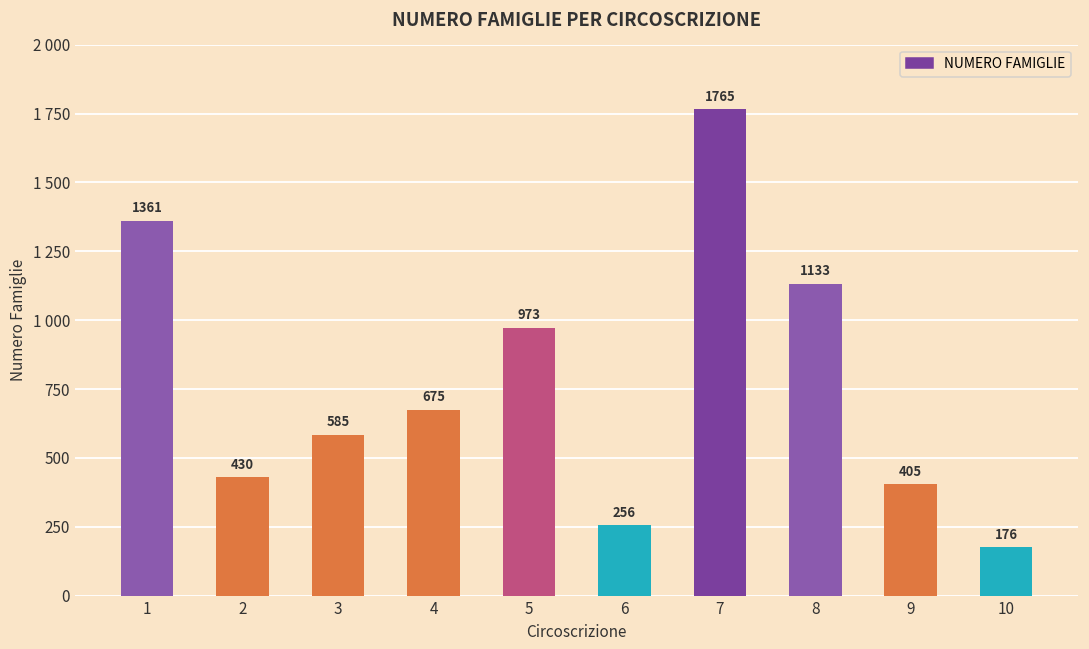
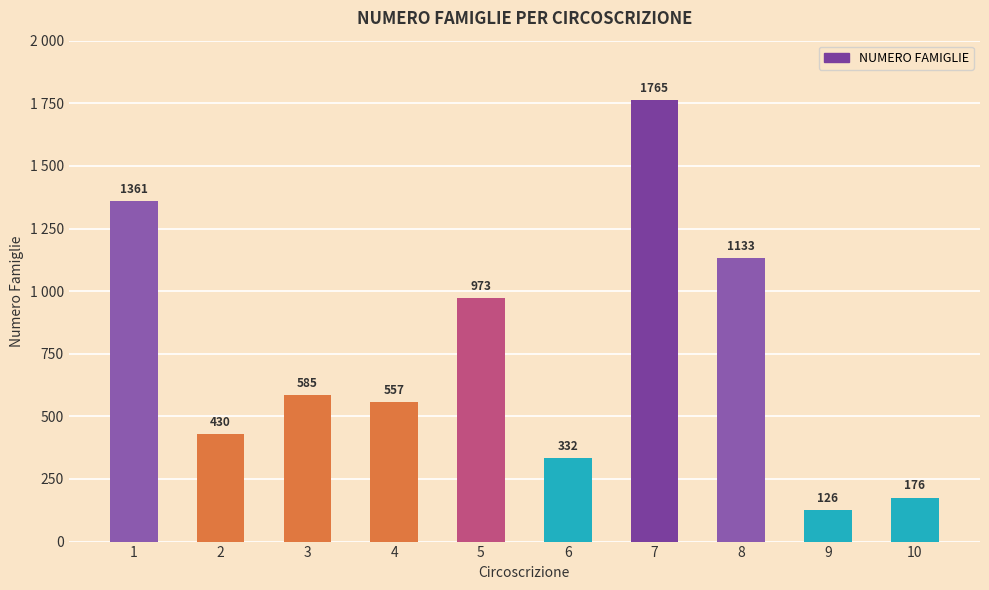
4: 675 -> 557
6: 256 -> 332
9: 405 -> 126
